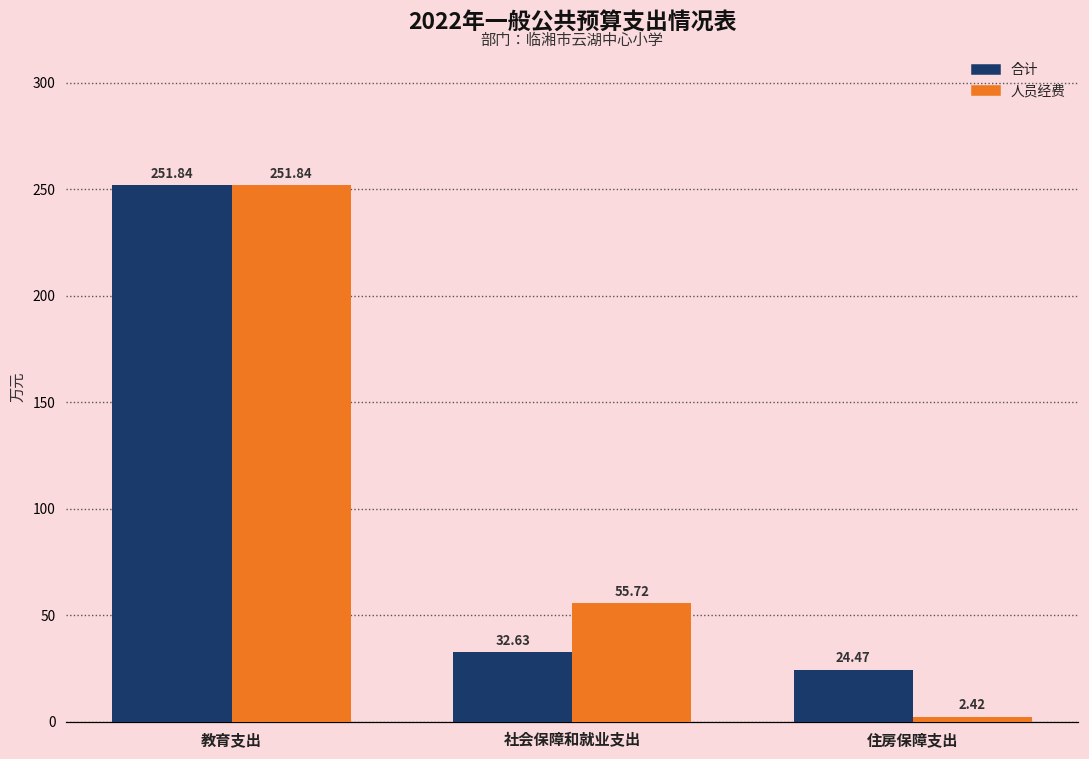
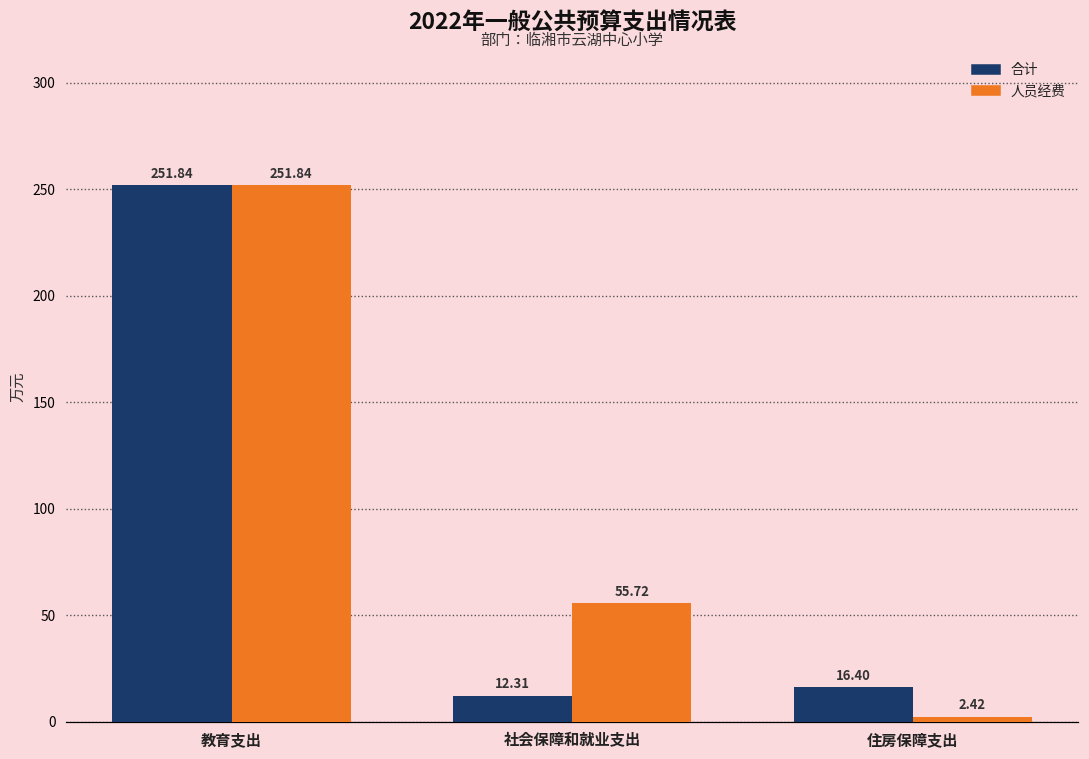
合计, 社会保障和就业支出: 32.63 -> 12.31
合计, 住房保障支出: 24.47 -> 16.40
